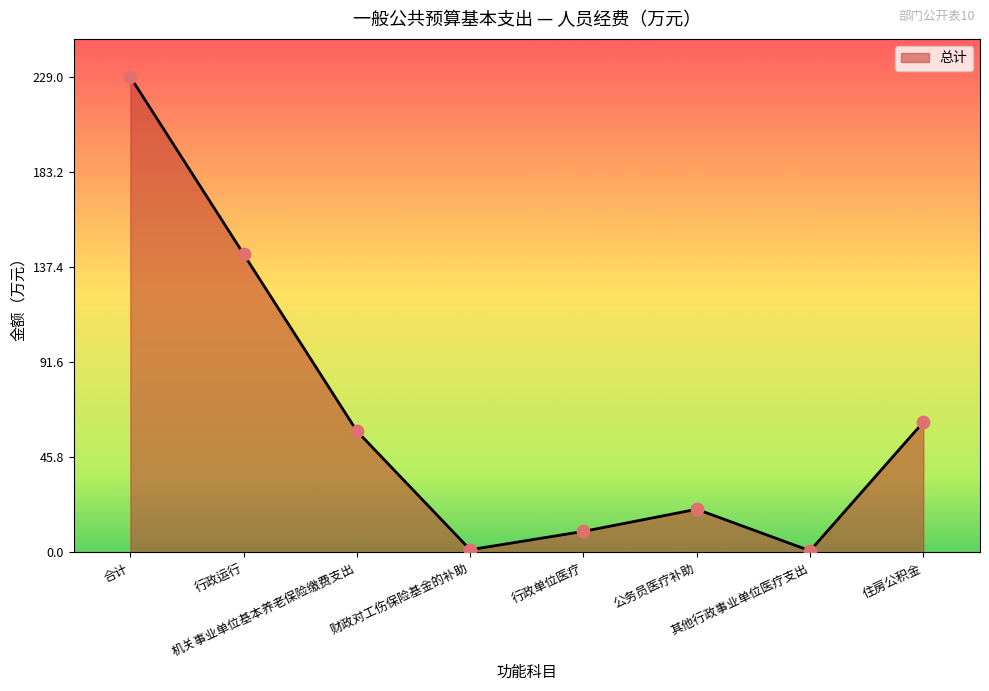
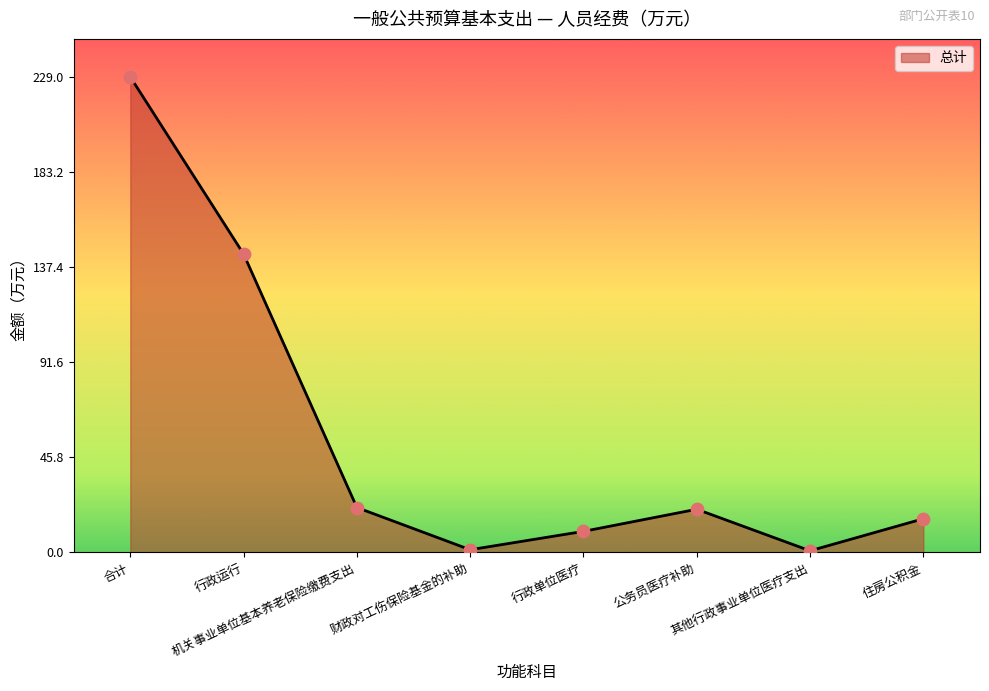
机关事业单位基本养老保险缴费支出: 58 -> 22
住房公积金: 63 -> 16
